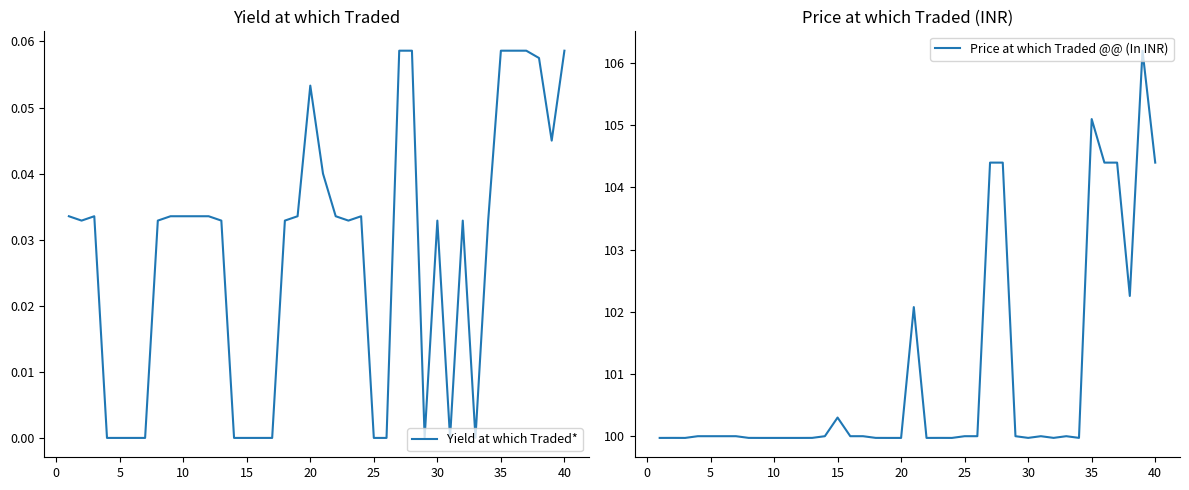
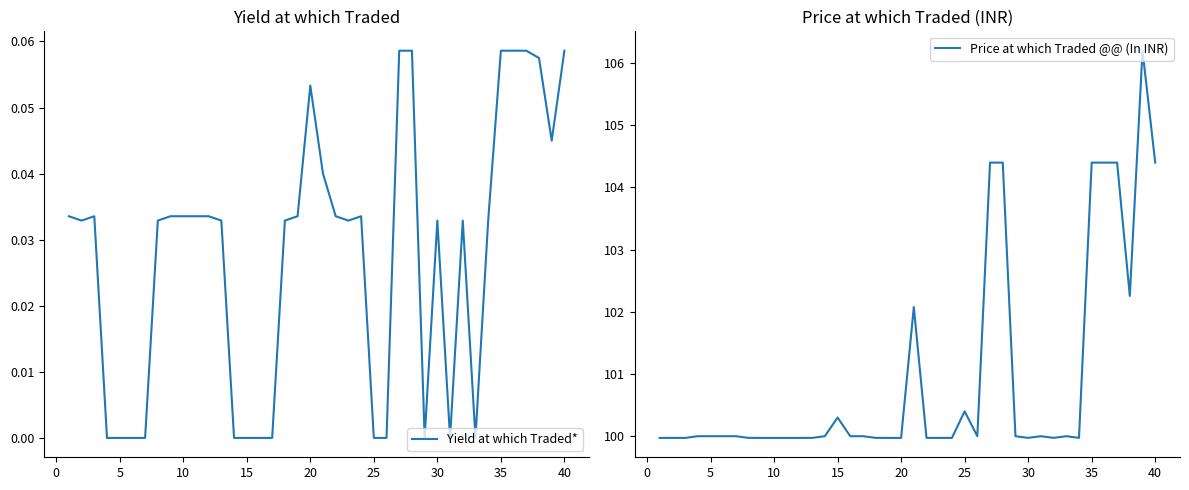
Price at which Traded (INR), 25: 100.0 -> 100.4
Price at which Traded (INR), 35: 105.1 -> 104.4
